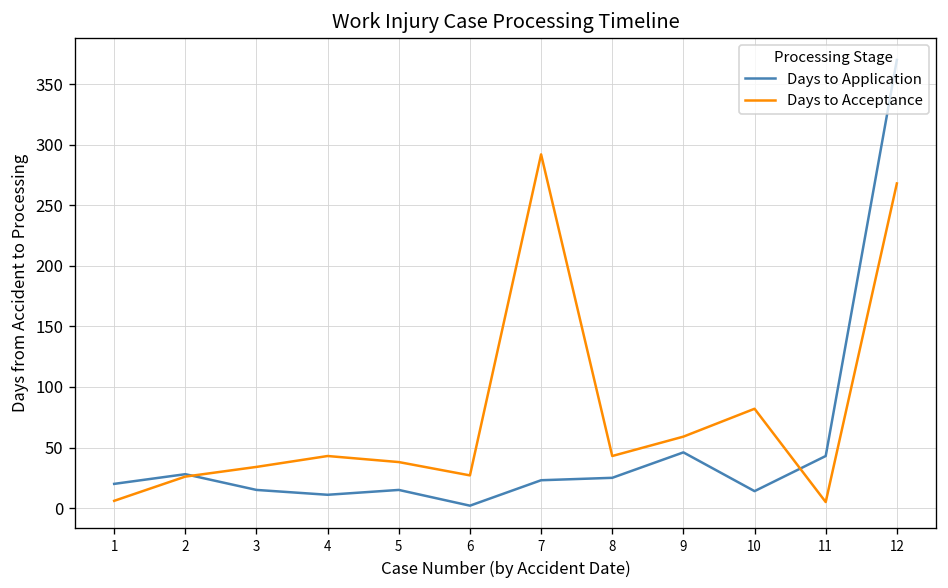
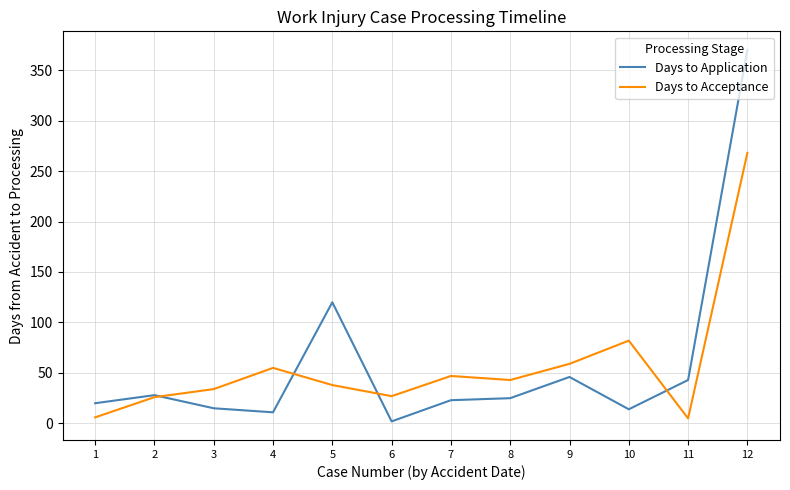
Days to Acceptance, 4: 43 -> 55
Days to Application, 5: 15 -> 120
Days to Acceptance, 7: 292 -> 47
